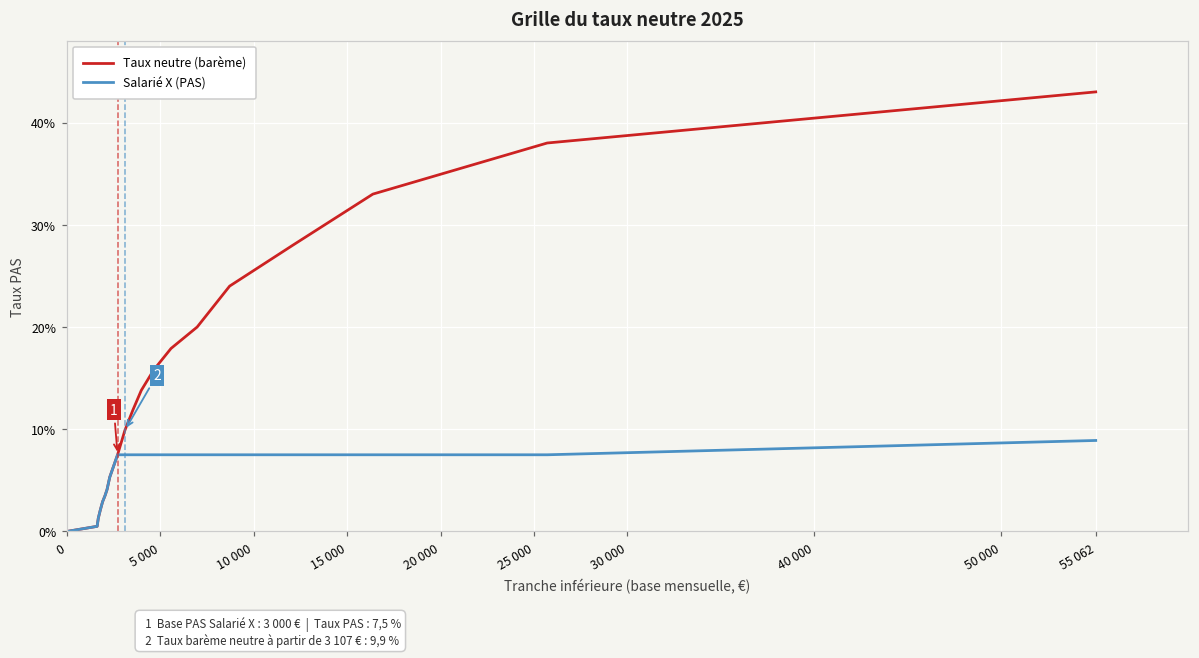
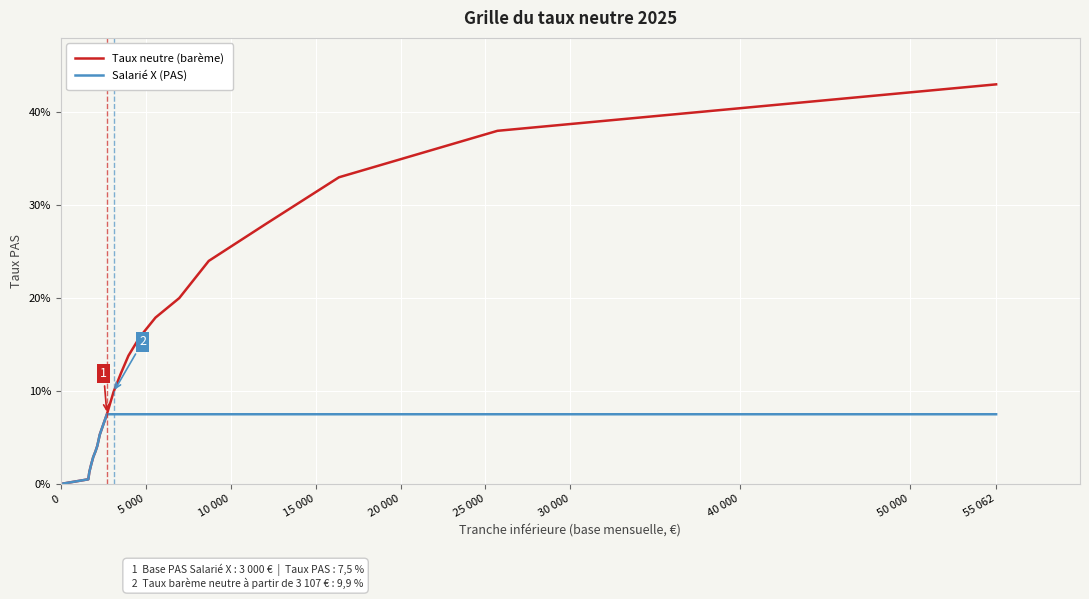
Salarié X (PAS), 55 062: 9% -> 8%
